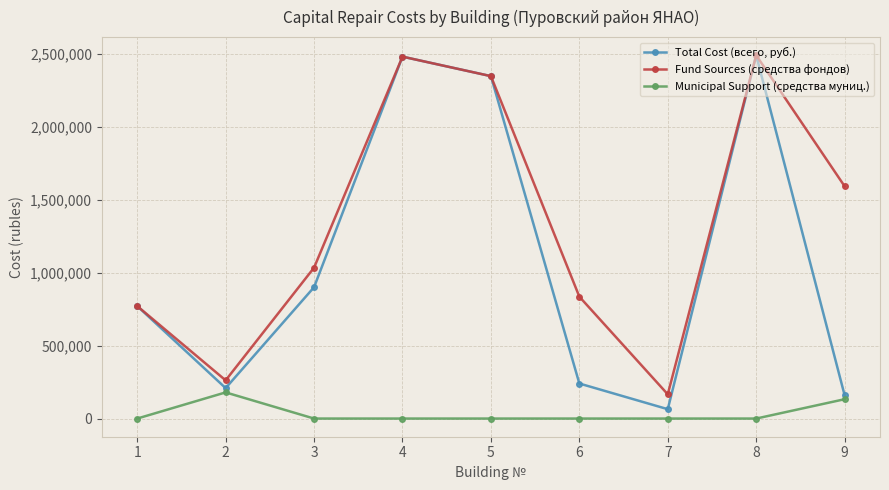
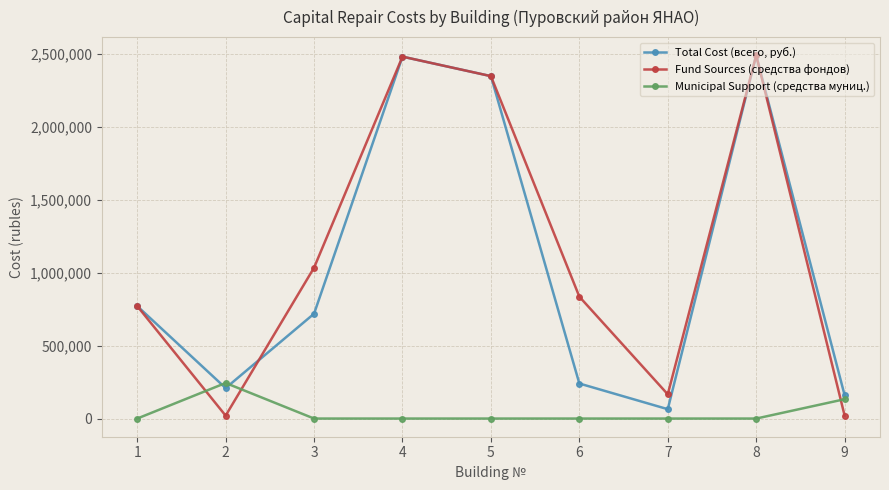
Fund Sources (средства фондов), 2: 260,000 -> 20,000
Municipal Support (средства муниц.), 2: 180,000 -> 240,000
Total Cost (всего, руб.), 3: 900,000 -> 720,000
Fund Sources (средства фондов), 9: 1,590,000 -> 20,000
